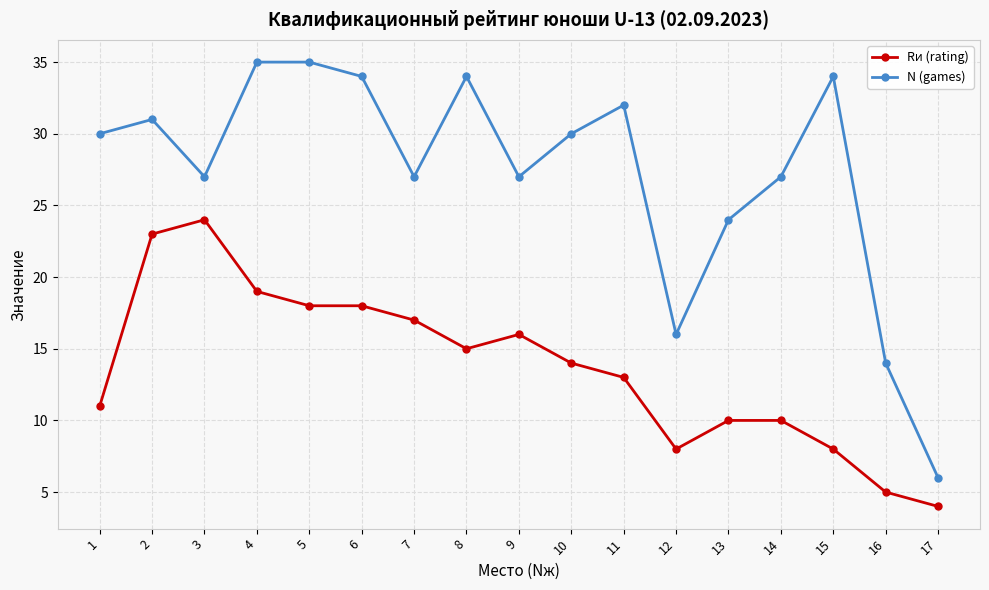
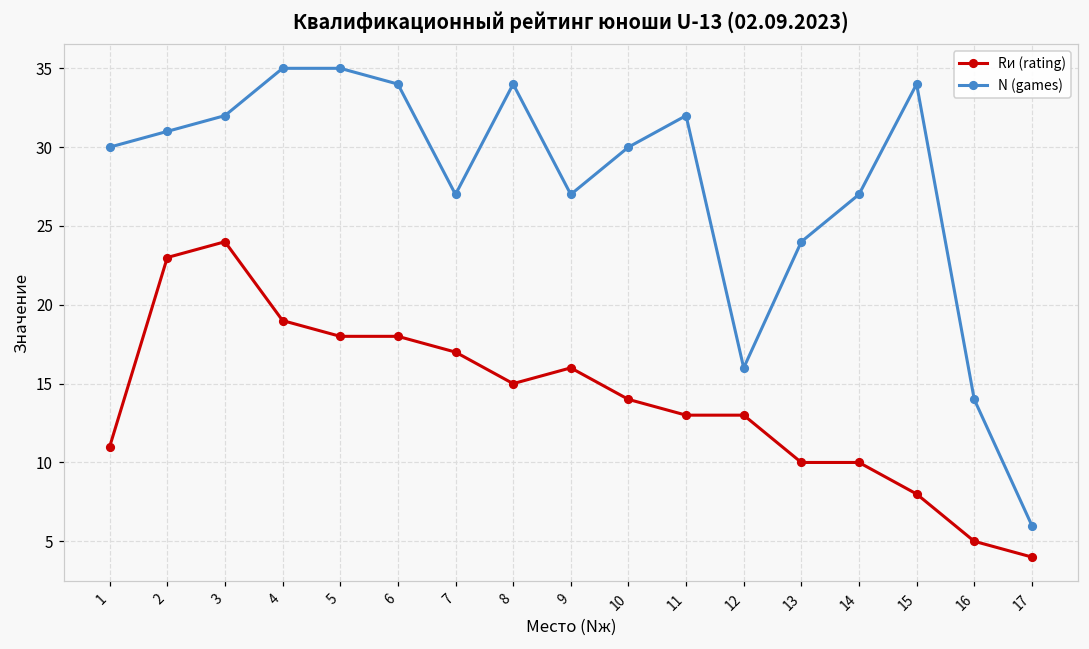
N (games), 3: 27 -> 32
Rи (rating), 12: 8 -> 13
